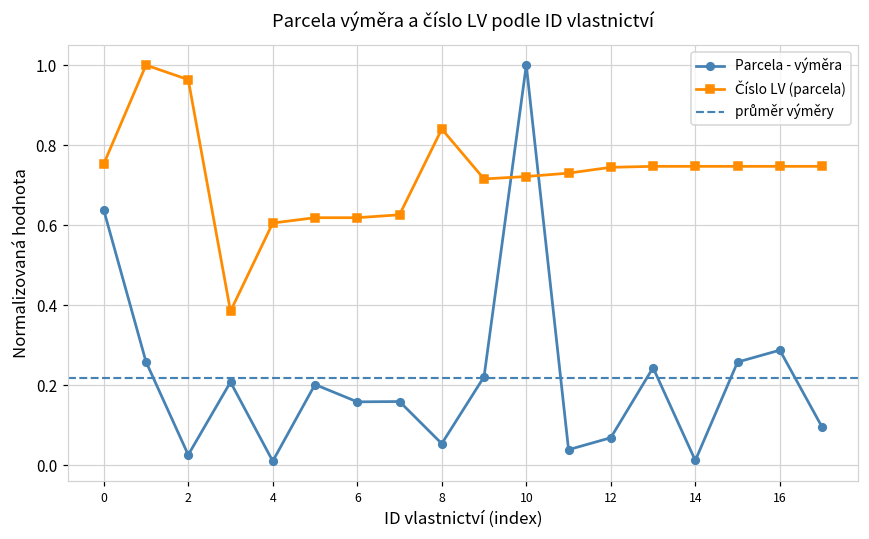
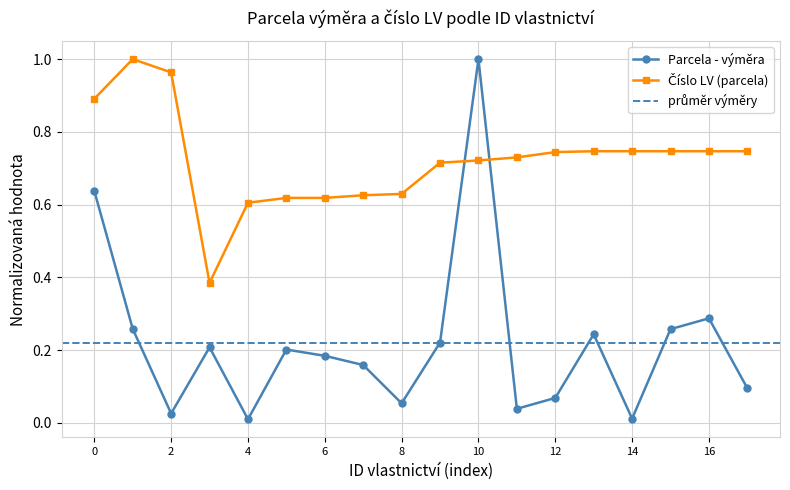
Číslo LV (parcela), 0: 0.75 -> 0.89
Parcela - výměra, 6: 0.16 -> 0.18
Číslo LV (parcela), 8: 0.84 -> 0.63
